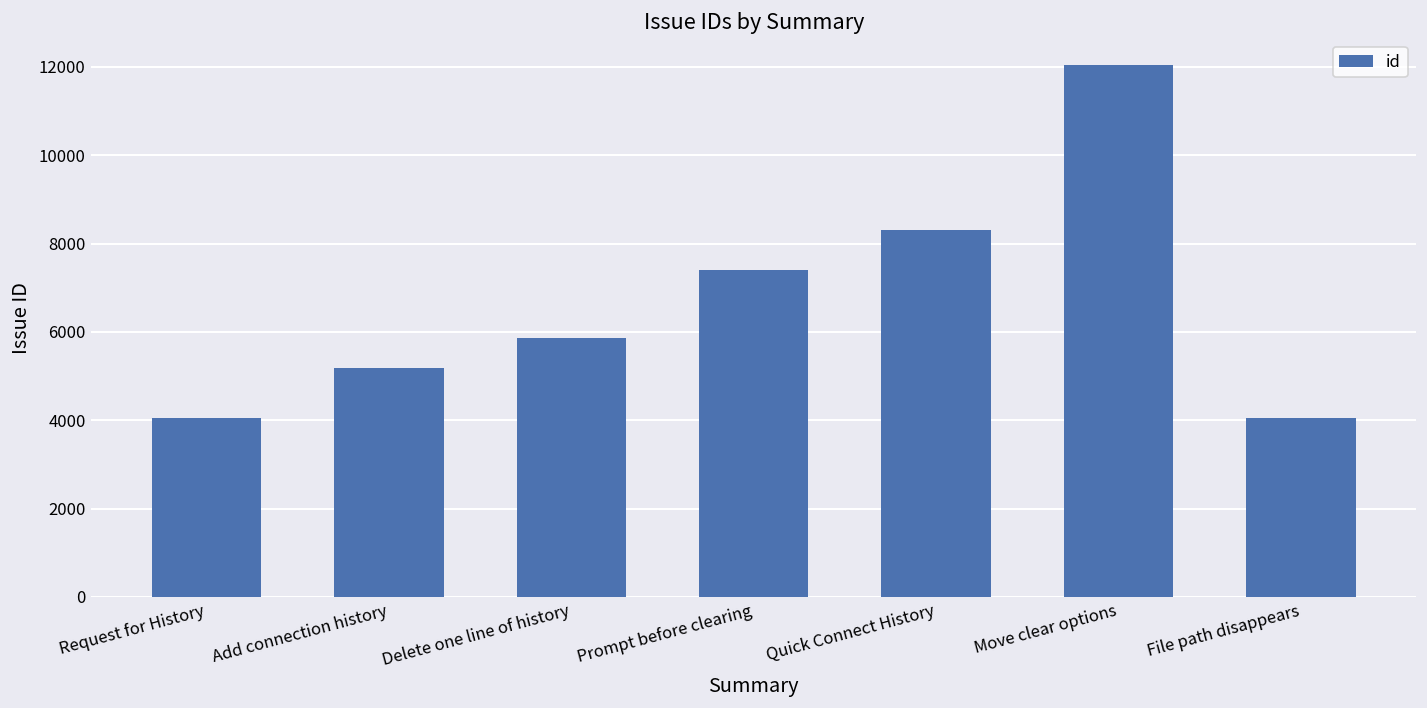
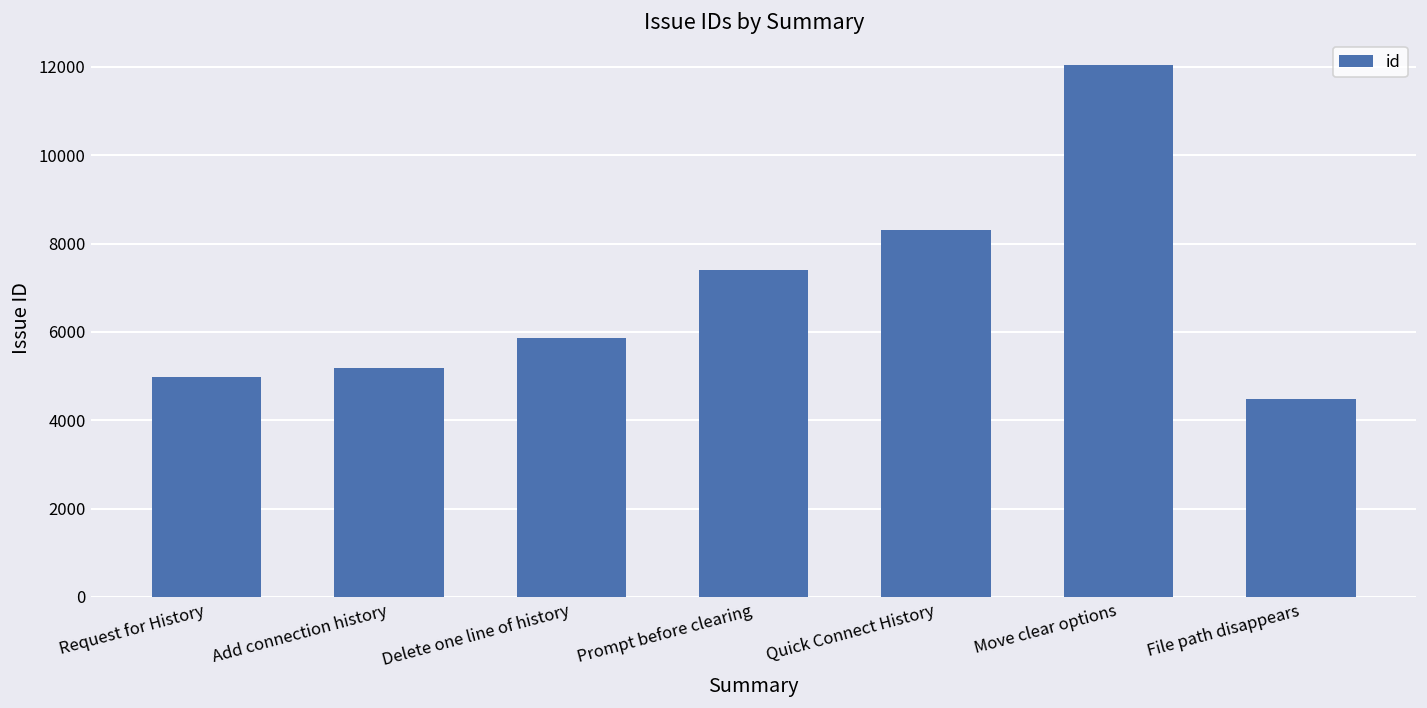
Request for History: 4100 -> 5000
File path disappears: 4000 -> 4500
